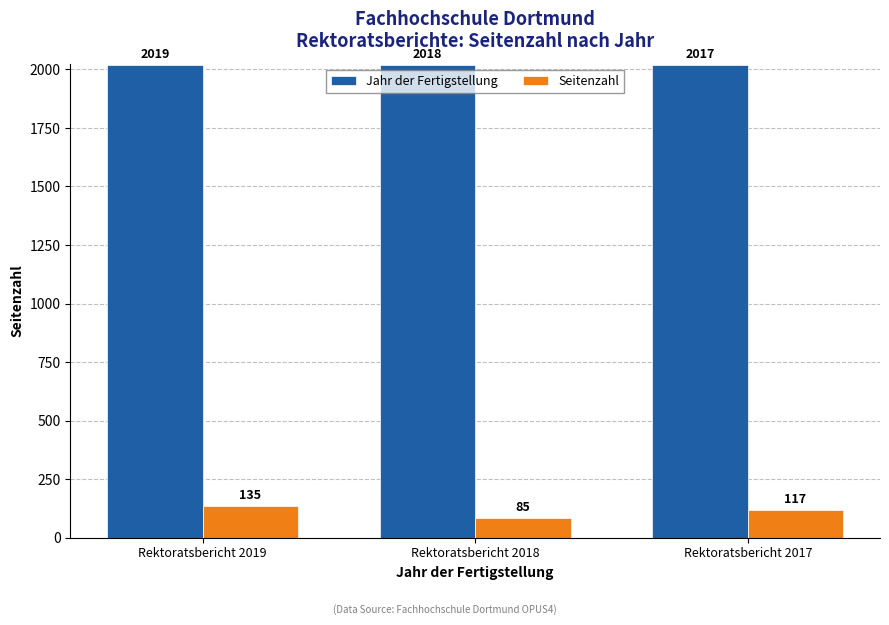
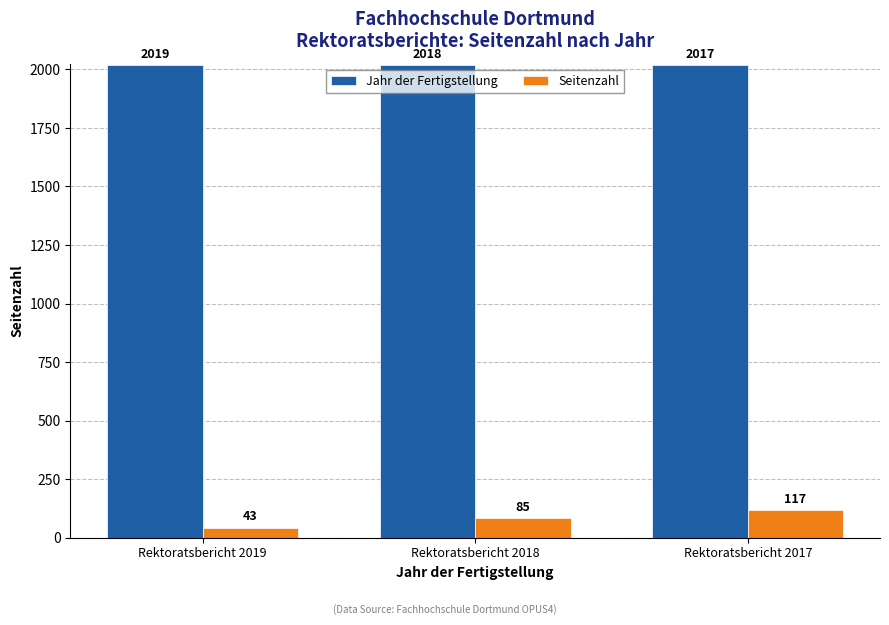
Seitenzahl, Rektoratsbericht 2019: 135 -> 43
